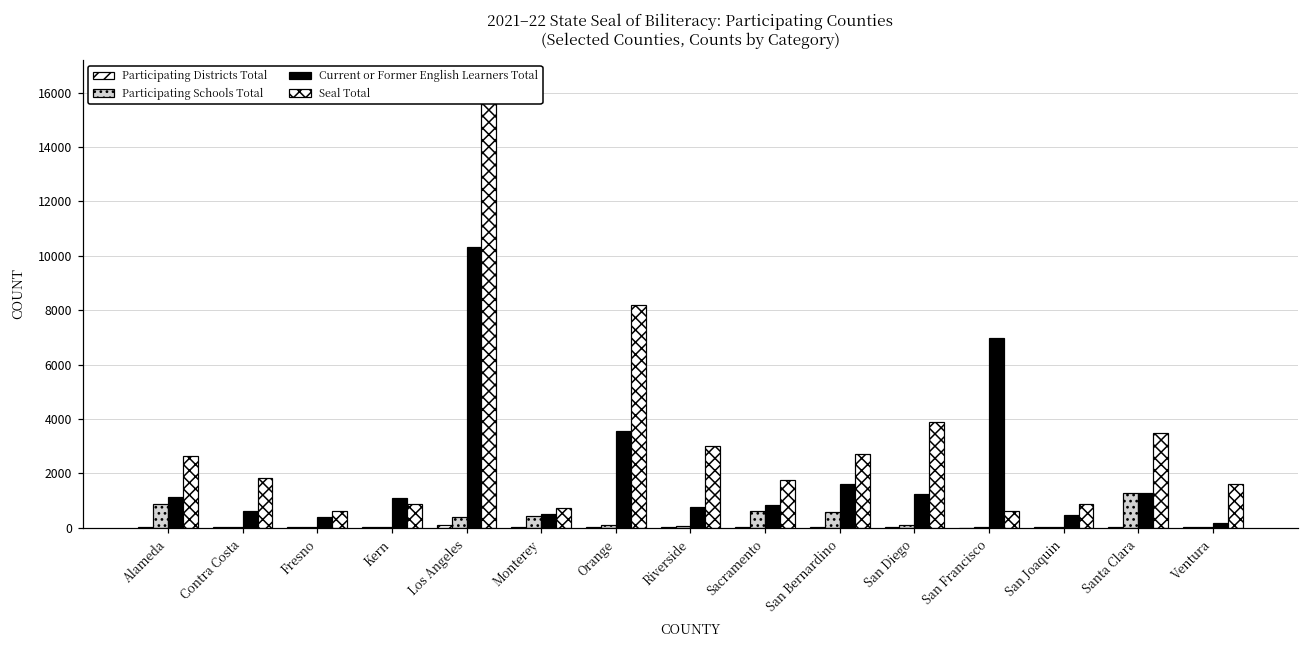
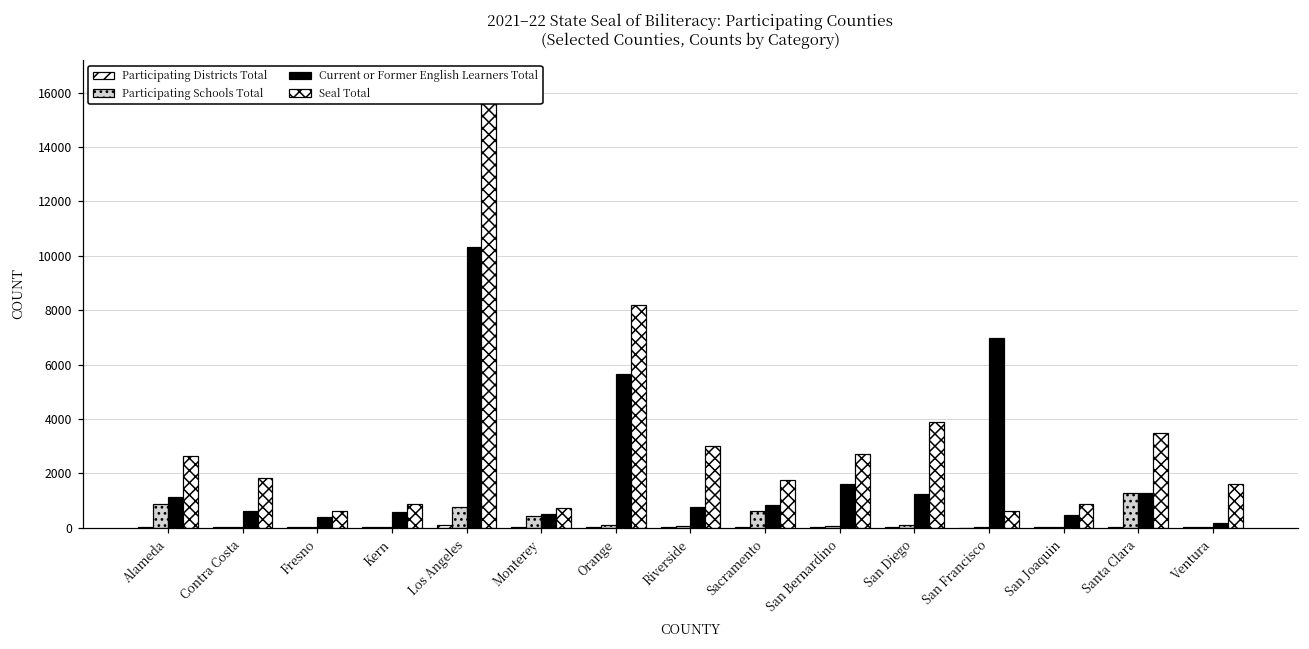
Current or Former English Learners Total, Kern: 1100 -> 600
Participating Schools Total, Los Angeles: 400 -> 700
Current or Former English Learners Total, Orange: 3500 -> 5700
Participating Schools Total, San Bernardino: 600 -> 100
